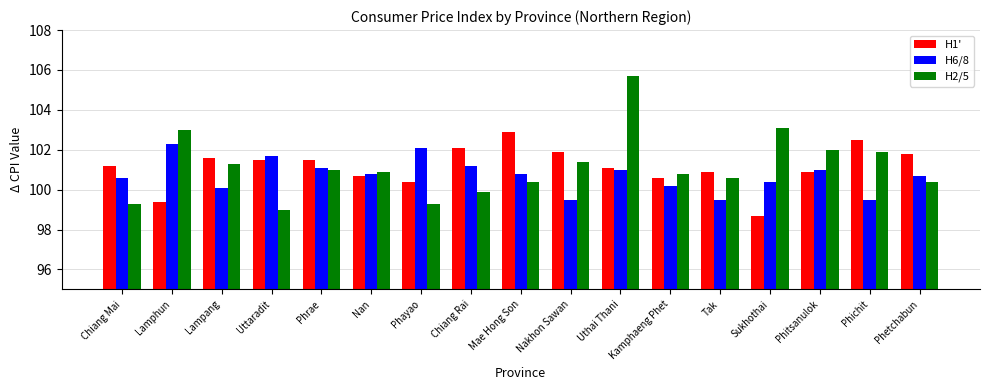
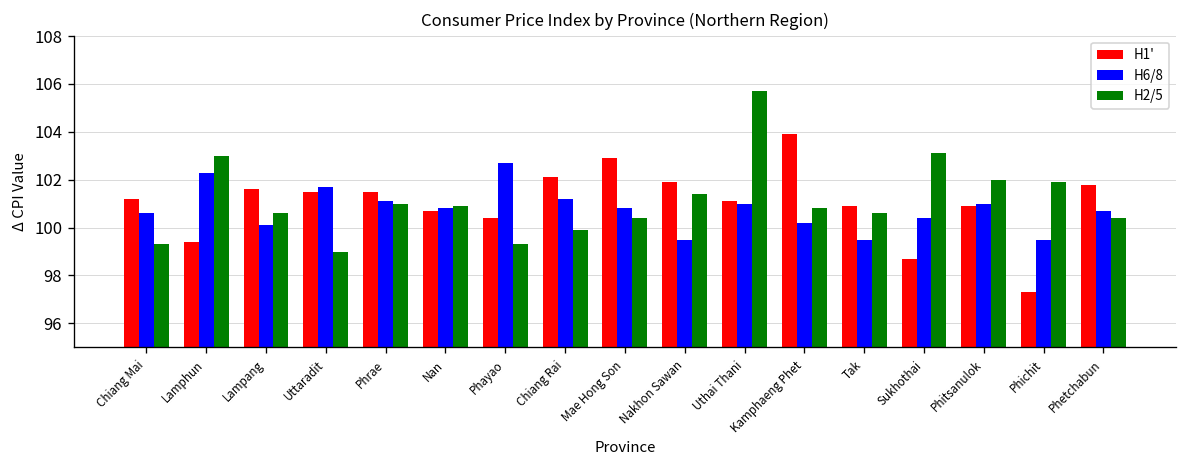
H2/5, Lampang: 101.3 -> 100.6
H6/8, Phayao: 102.1 -> 102.7
H1', Kamphaeng Phet: 100.6 -> 103.9
H1', Phichit: 102.5 -> 97.3
